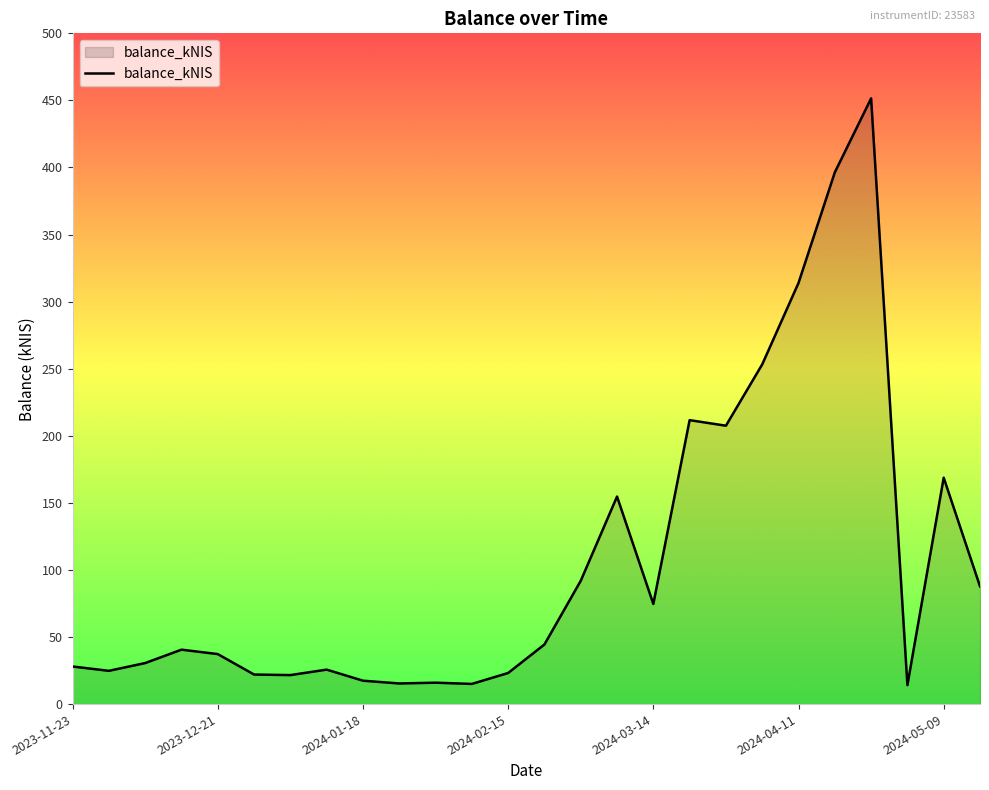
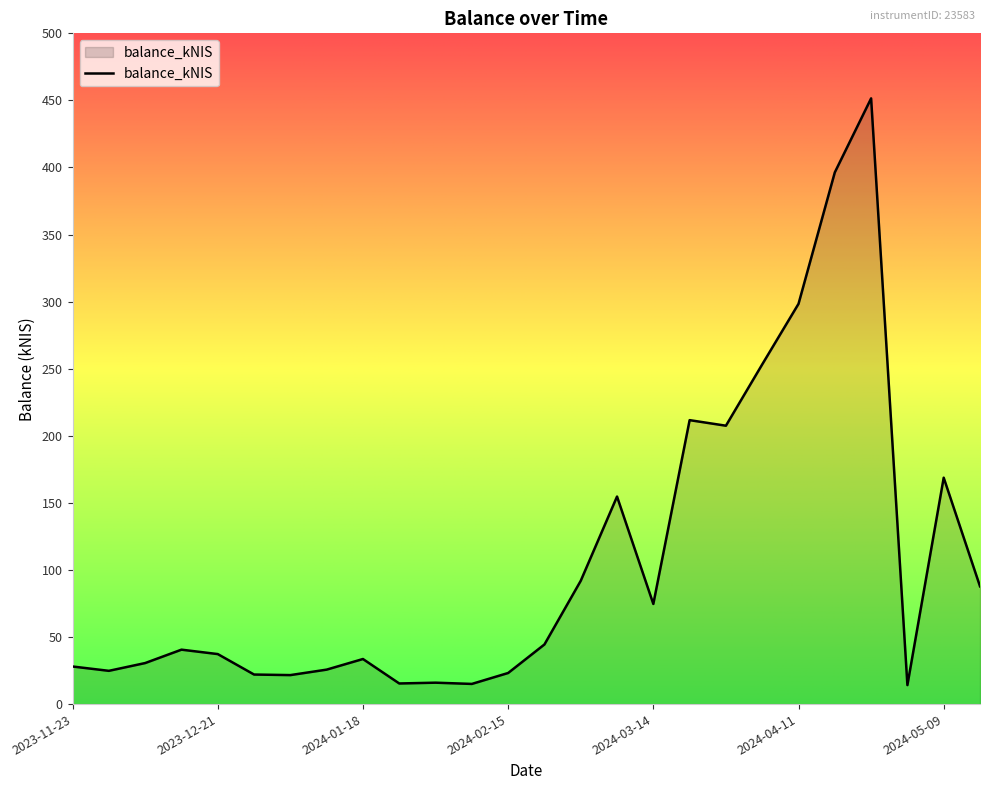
2024-01-18: 17 -> 34
2024-04-11: 314 -> 298
